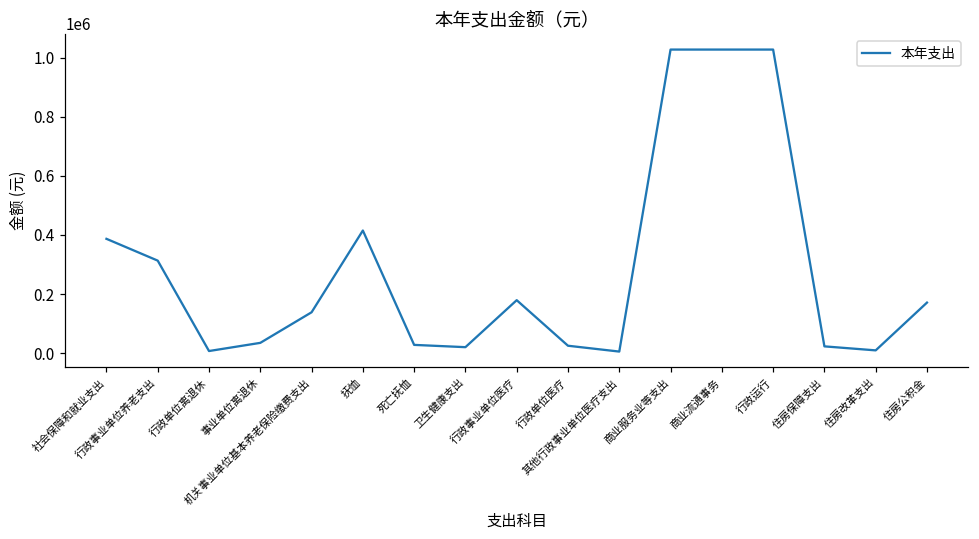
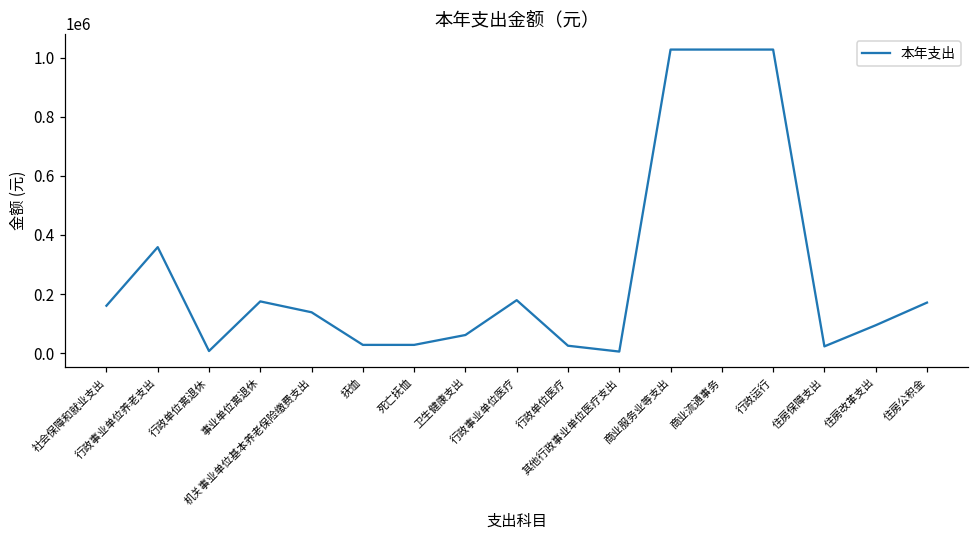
社会保障和就业支出: 390000 -> 160000
行政事业单位养老支出: 310000 -> 360000
事业单位离退休: 40000 -> 180000
抚恤: 420000 -> 30000
卫生健康支出: 20000 -> 60000
住房改革支出: 10000 -> 90000
